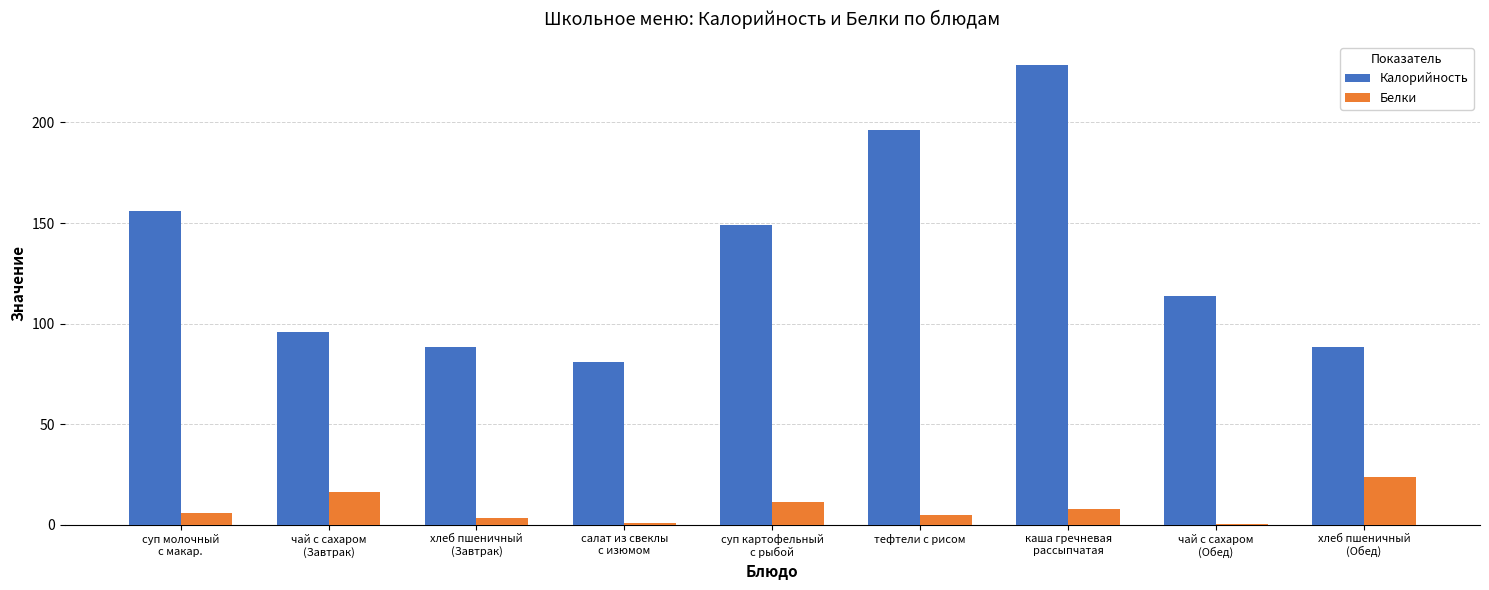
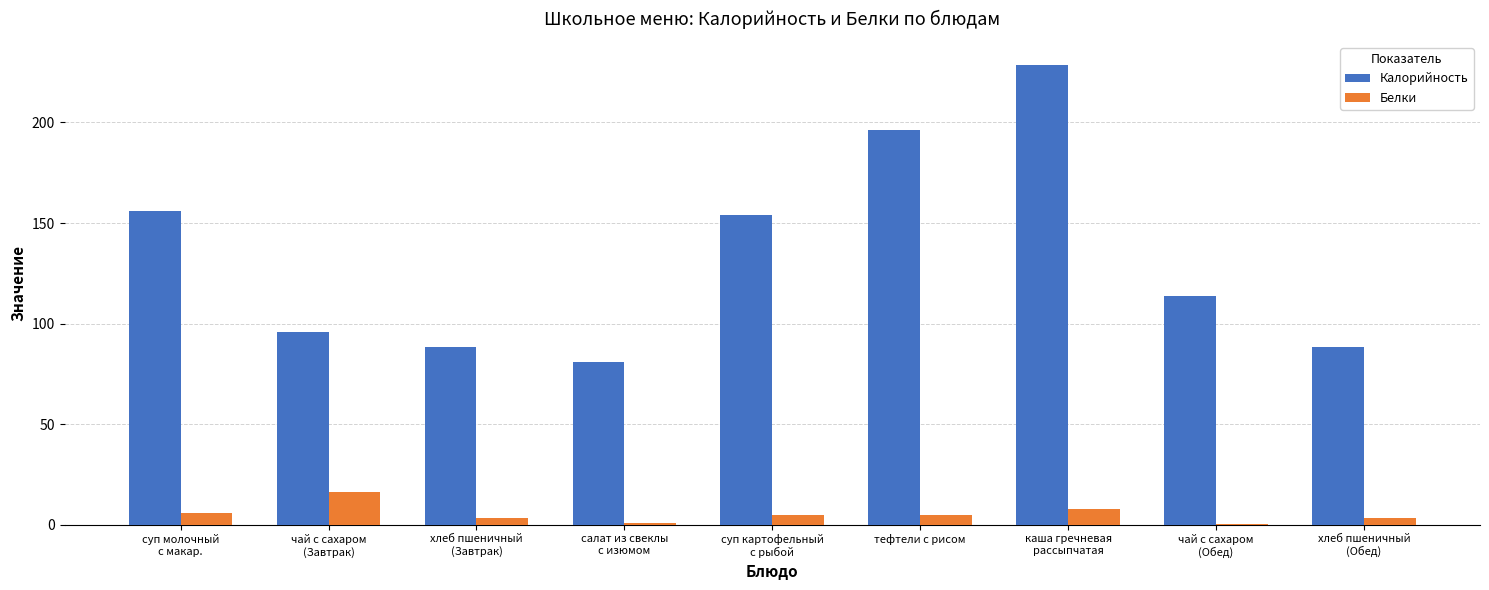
Калорийность, суп картофельный с рыбой: 149 -> 154
Белки, суп картофельный с рыбой: 11 -> 5
Белки, хлеб пшеничный (Обед): 24 -> 3
